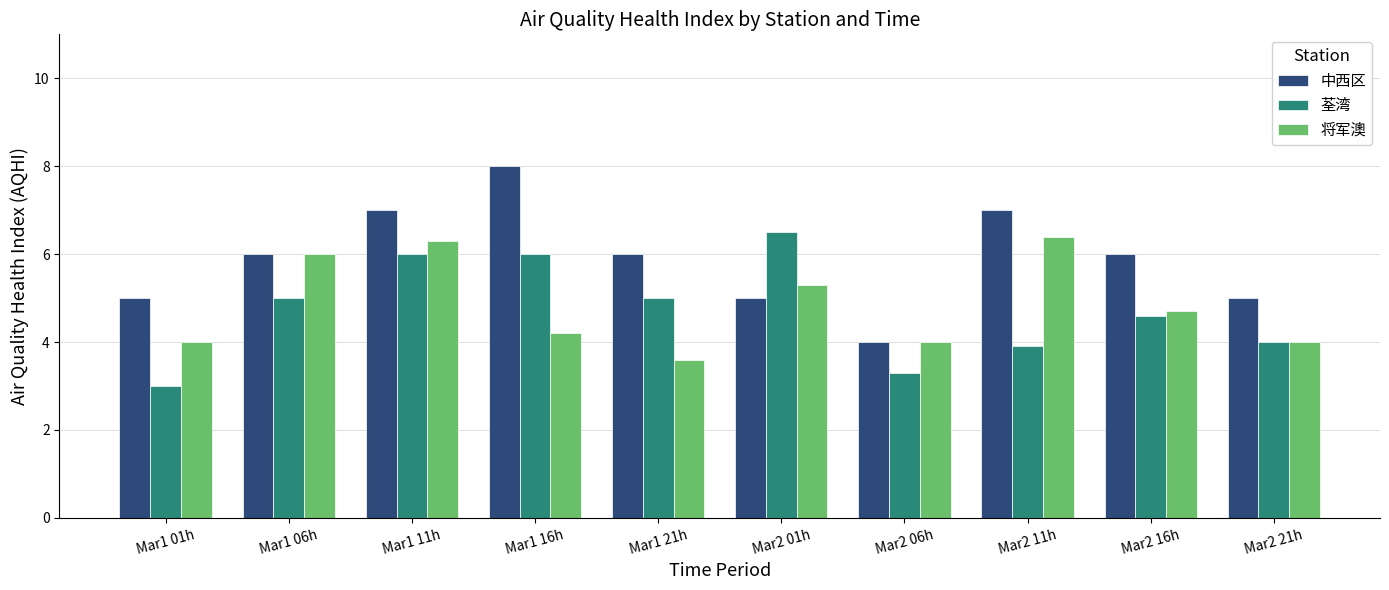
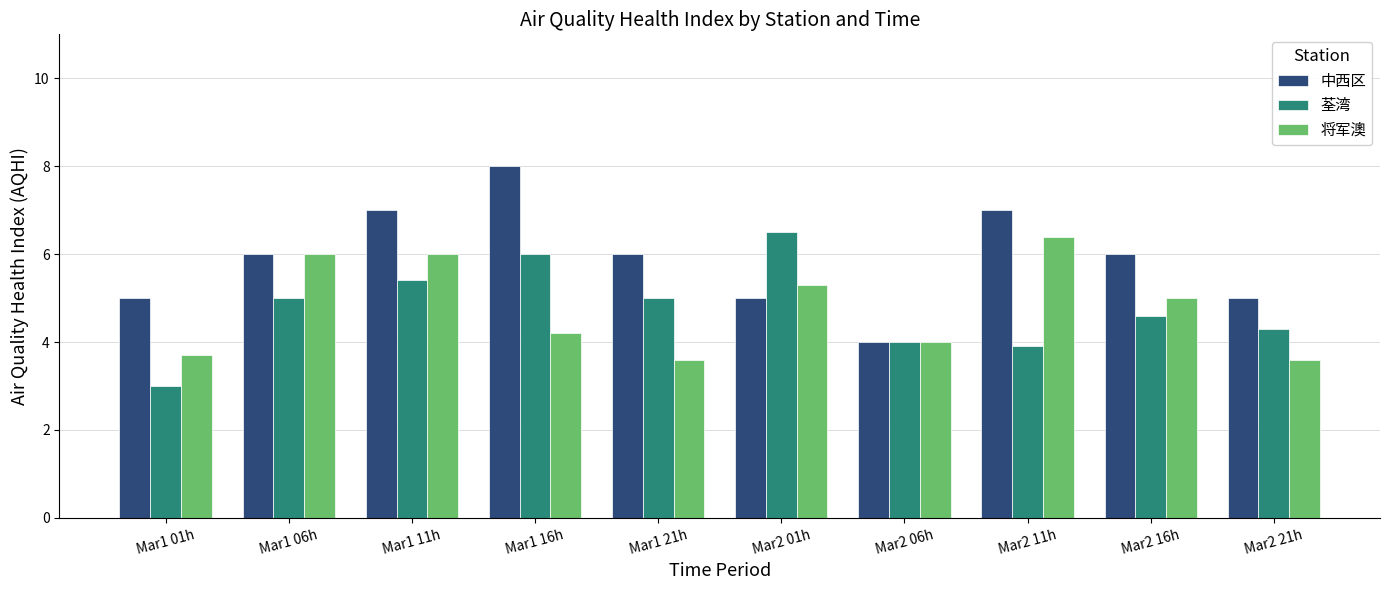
将军澳, Mar1 01h: 4.0 -> 3.7
荃湾, Mar1 11h: 6.0 -> 5.4
将军澳, Mar1 11h: 6.3 -> 6.0
荃湾, Mar2 06h: 3.3 -> 4.0
将军澳, Mar2 16h: 4.7 -> 5.0
荃湾, Mar2 21h: 4.0 -> 4.3
将军澳, Mar2 21h: 4.0 -> 3.6
